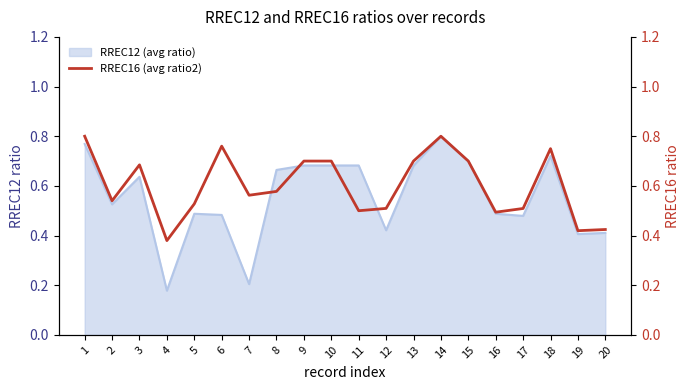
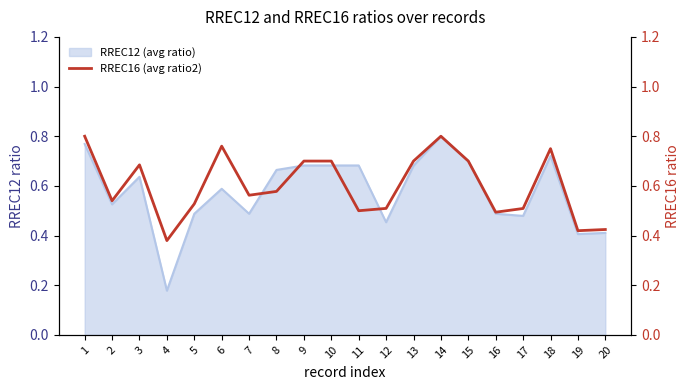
RREC12 (avg ratio), 6: 0.48 -> 0.59
RREC12 (avg ratio), 7: 0.20 -> 0.49
RREC12 (avg ratio), 12: 0.42 -> 0.45
